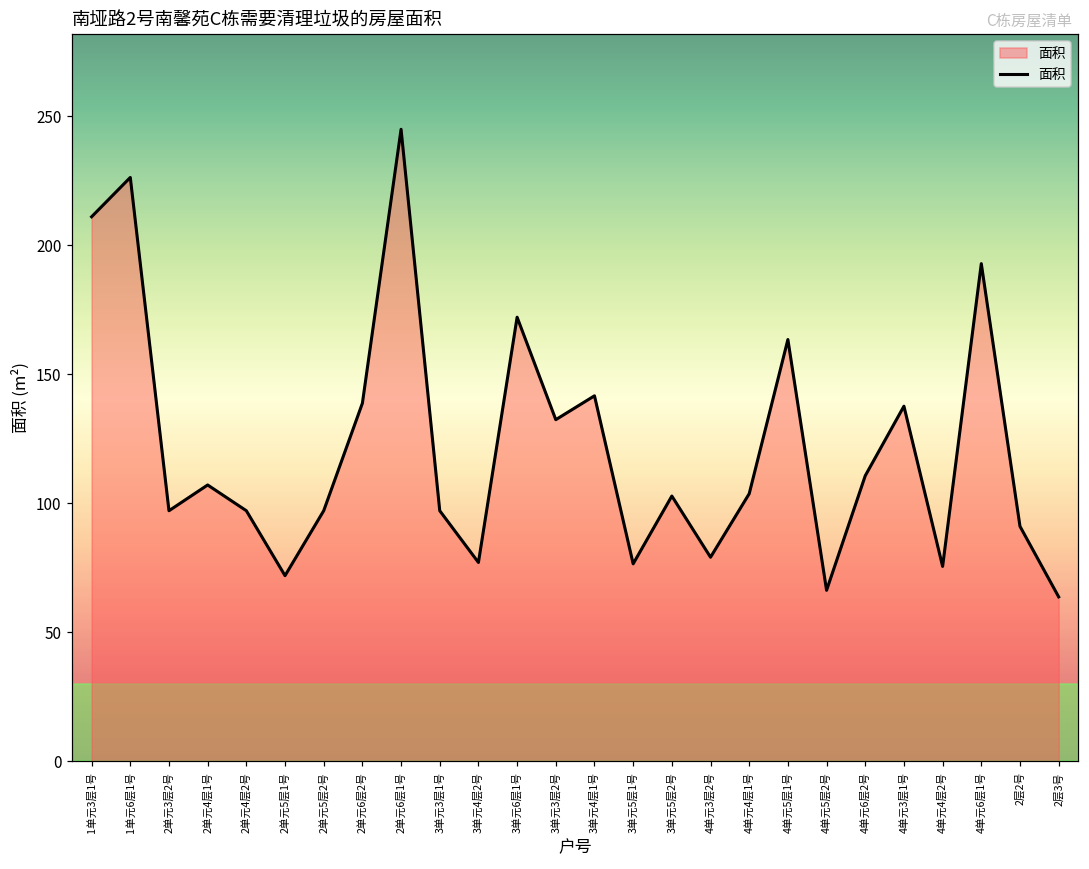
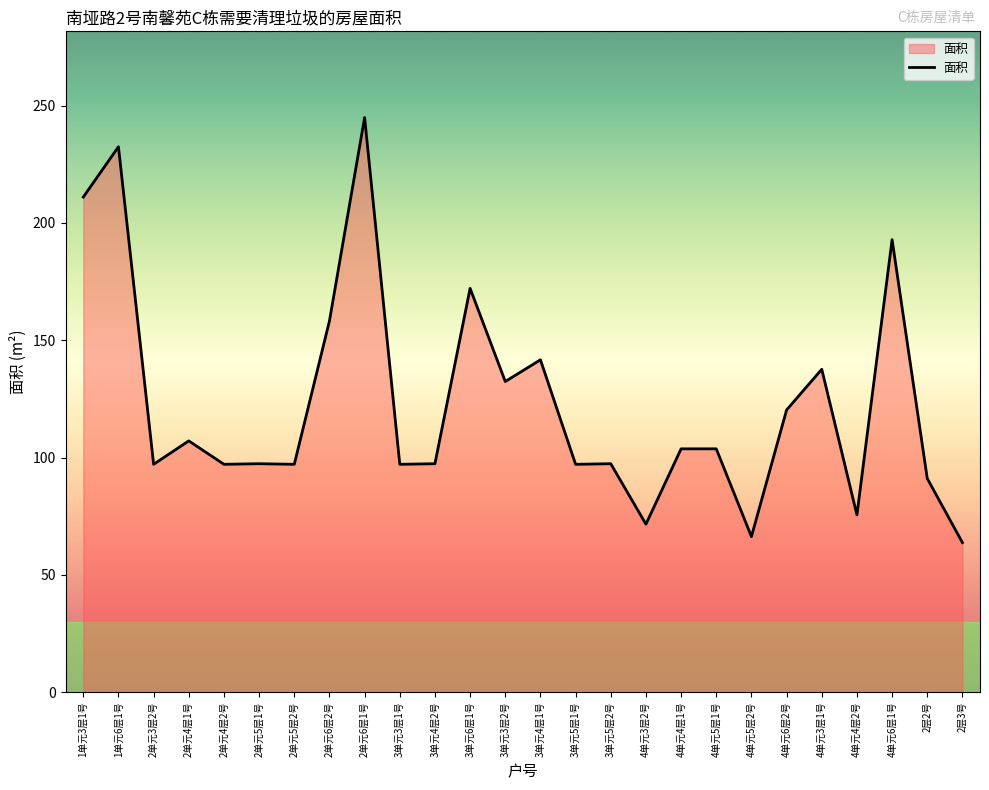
1单元6层1号: 226 -> 232
2单元5层1号: 72 -> 97
2单元6层2号: 139 -> 158
3单元4层2号: 77 -> 97
3单元5层1号: 77 -> 97
3单元5层2号: 103 -> 97
4单元3层2号: 79 -> 72
4单元5层1号: 163 -> 104
4单元6层2号: 111 -> 120
